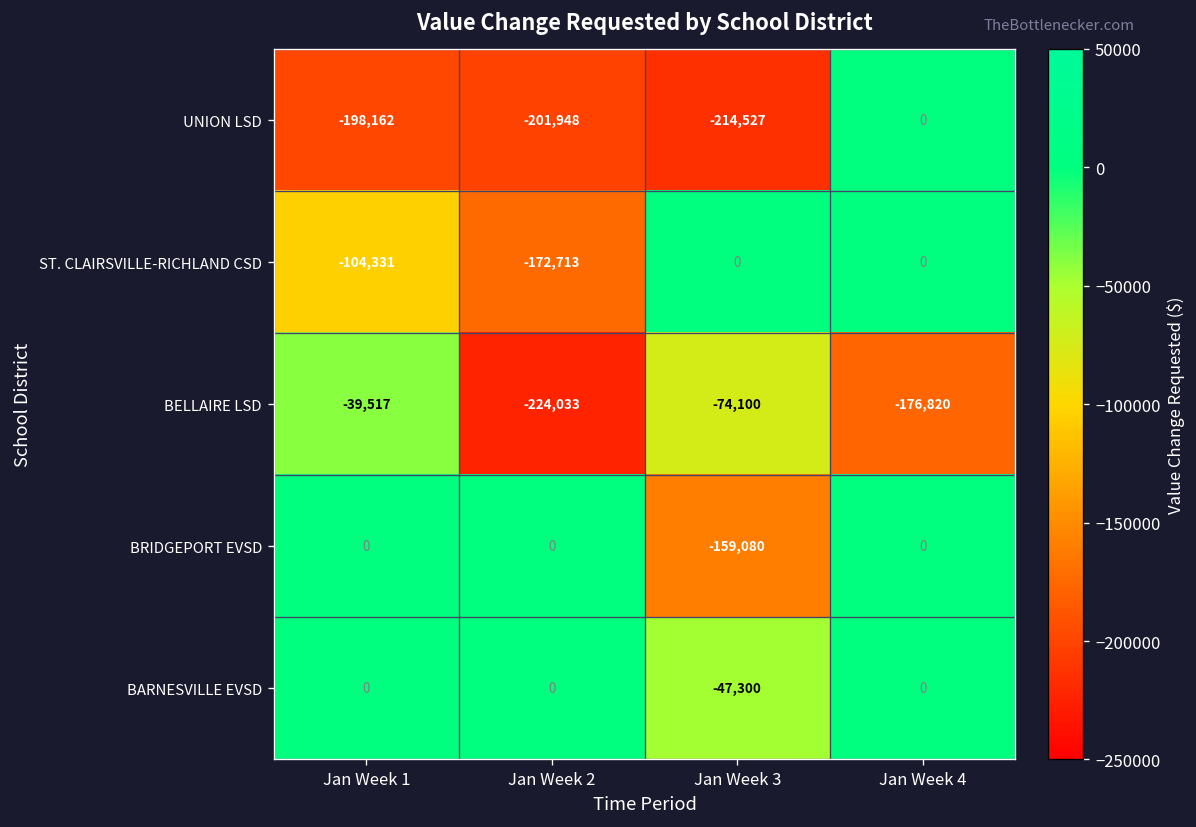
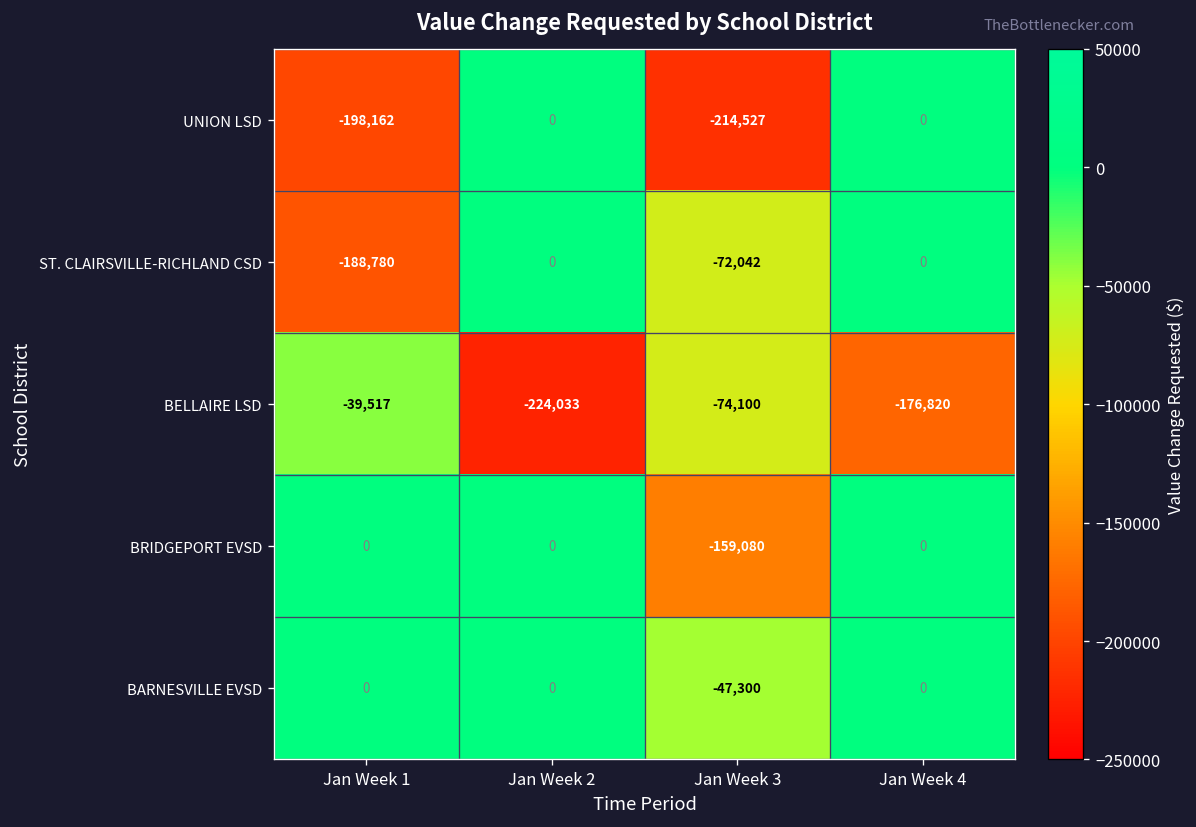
UNION LSD, Jan Week 2: -201,948 -> 0
ST. CLAIRSVILLE-RICHLAND CSD, Jan Week 1: -104,331 -> -188,780
ST. CLAIRSVILLE-RICHLAND CSD, Jan Week 2: -172,713 -> 0
ST. CLAIRSVILLE-RICHLAND CSD, Jan Week 3: 0 -> -72,042
